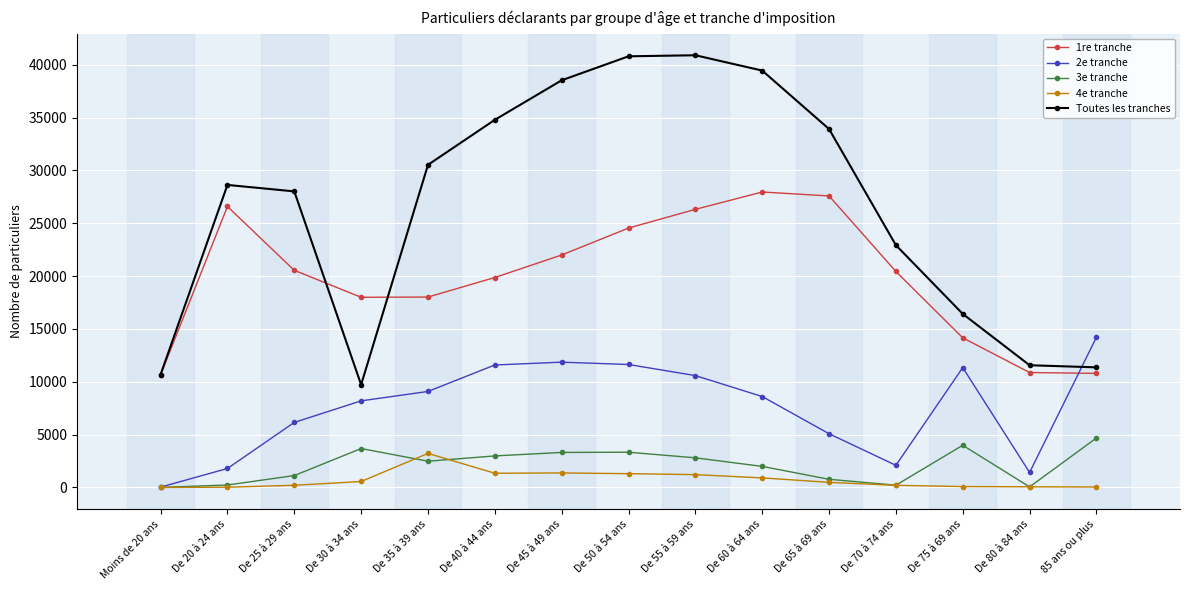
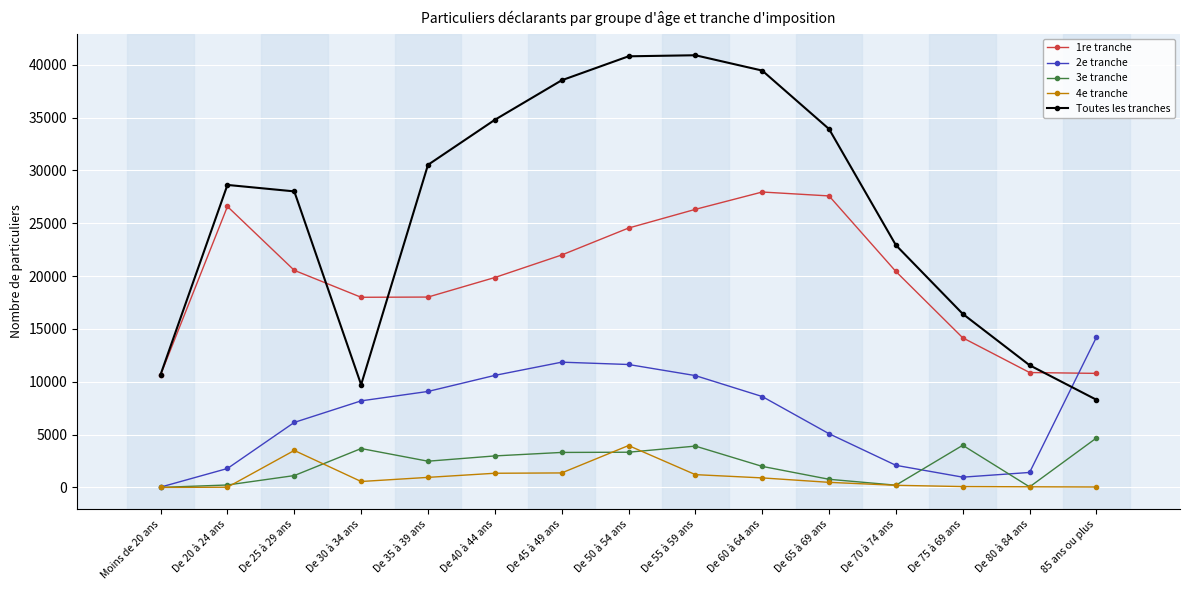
4e tranche, De 25 à 29 ans: 200 -> 3500
4e tranche, De 35 à 39 ans: 3200 -> 1000
2e tranche, De 40 à 44 ans: 11600 -> 10600
4e tranche, De 50 à 54 ans: 1300 -> 4000
3e tranche, De 55 à 59 ans: 2800 -> 3900
2e tranche, De 75 à 69 ans: 11300 -> 1000
Toutes les tranches, 85 ans ou plus: 11400 -> 8300
